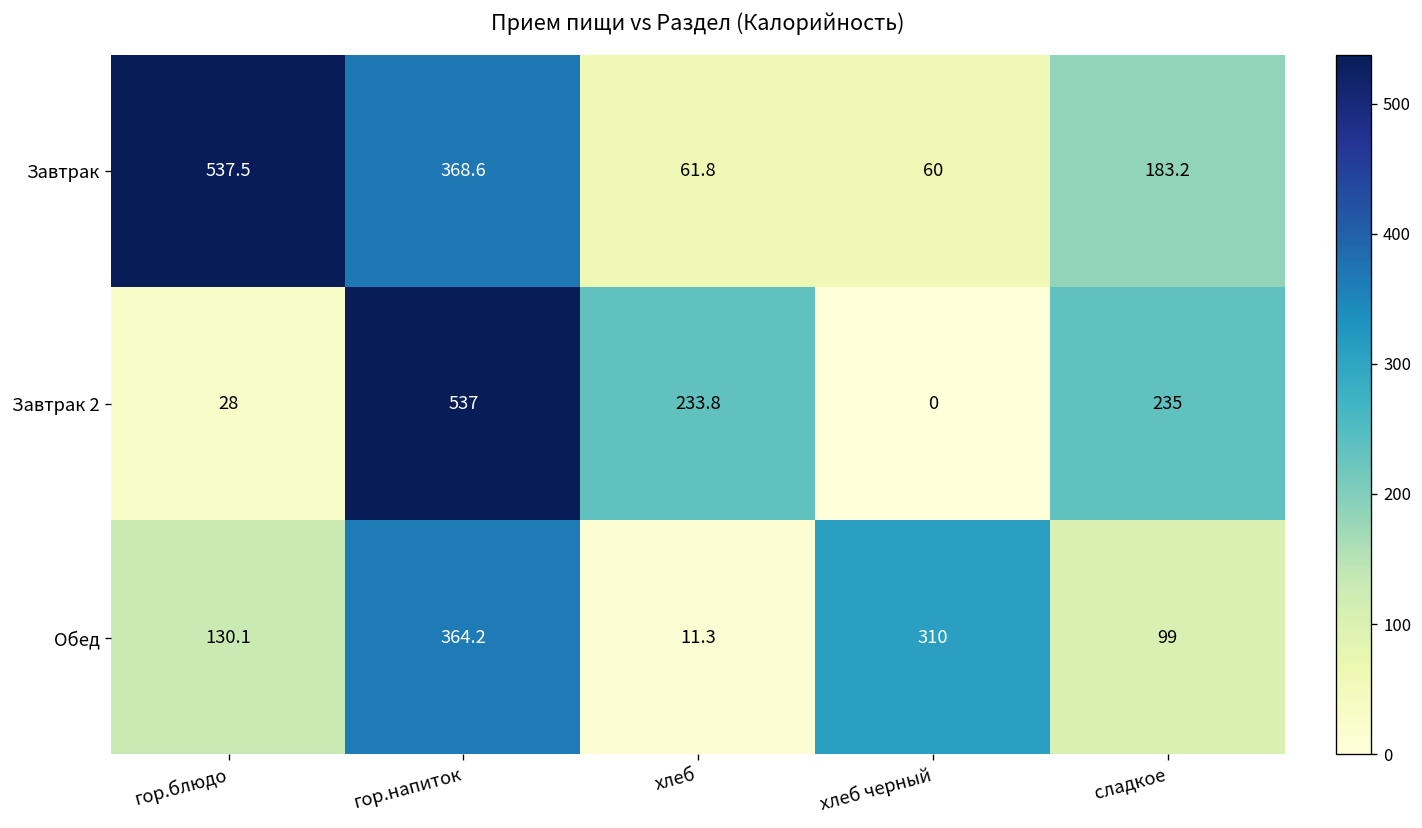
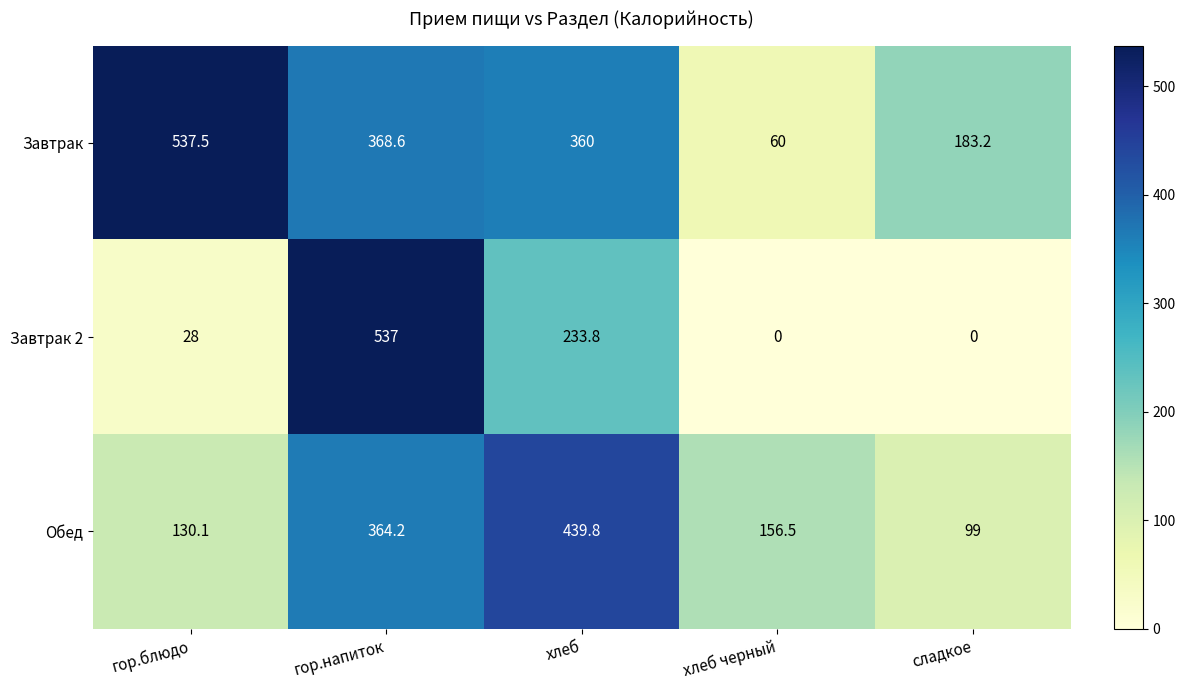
Завтрак, хлеб: 61.8 -> 360
Завтрак 2, сладкое: 235 -> 0
Обед, хлеб: 11.3 -> 439.8
Обед, хлеб черный: 310 -> 156.5
